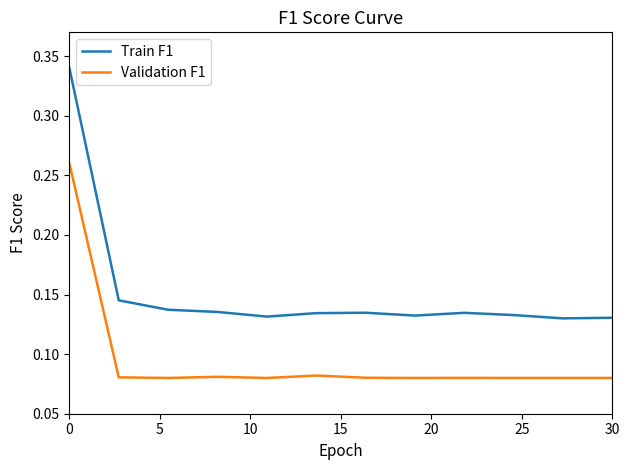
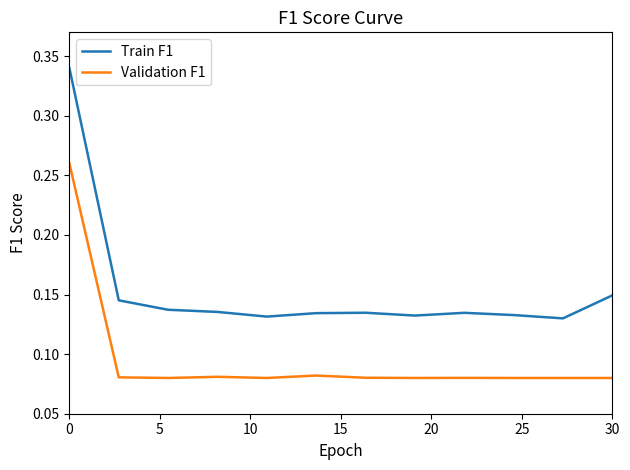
Train F1, 30: 0.131 -> 0.149
